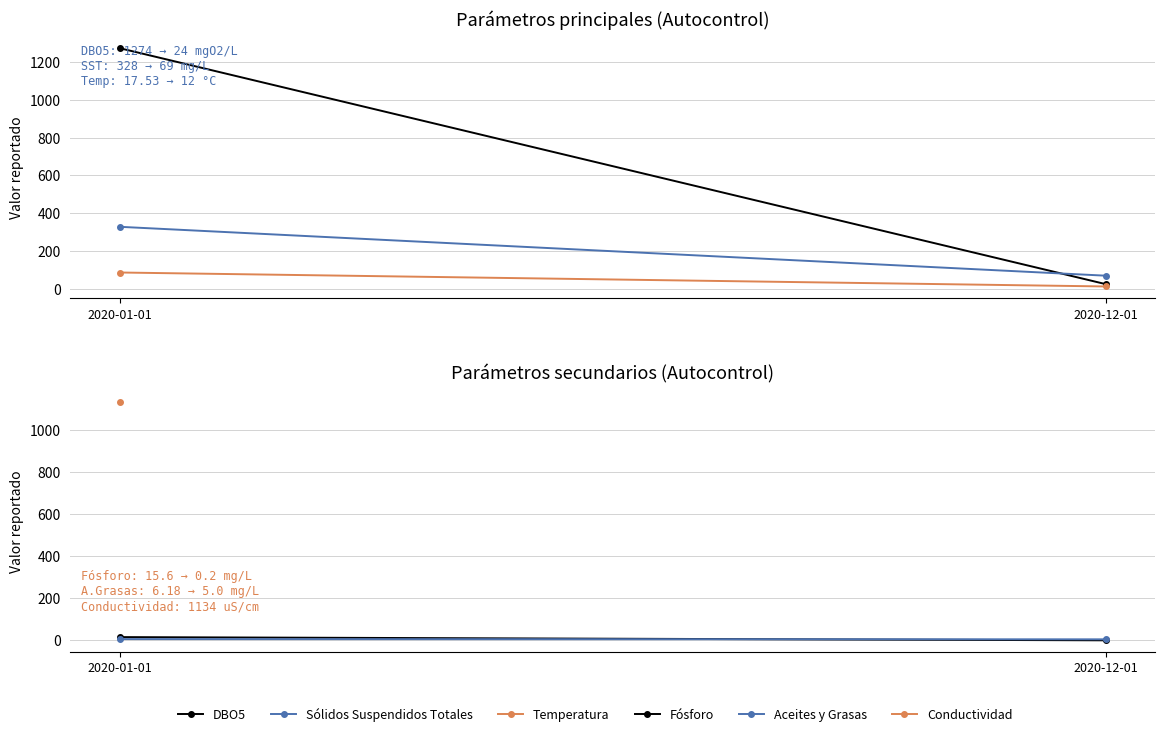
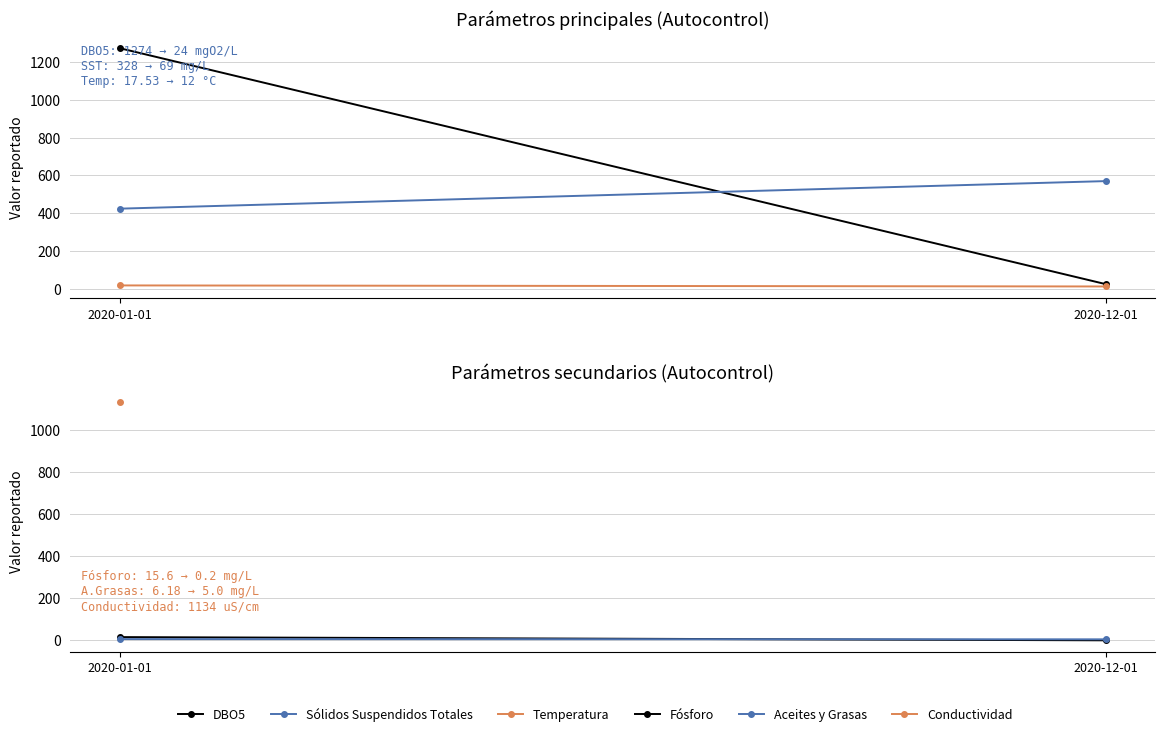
Parámetros principales (Autocontrol), Sólidos Suspendidos Totales, 2020-01-01: 330 -> 420
Parámetros principales (Autocontrol), Temperatura, 2020-01-01: 90 -> 20
Parámetros principales (Autocontrol), Sólidos Suspendidos Totales, 2020-12-01: 70 -> 570
